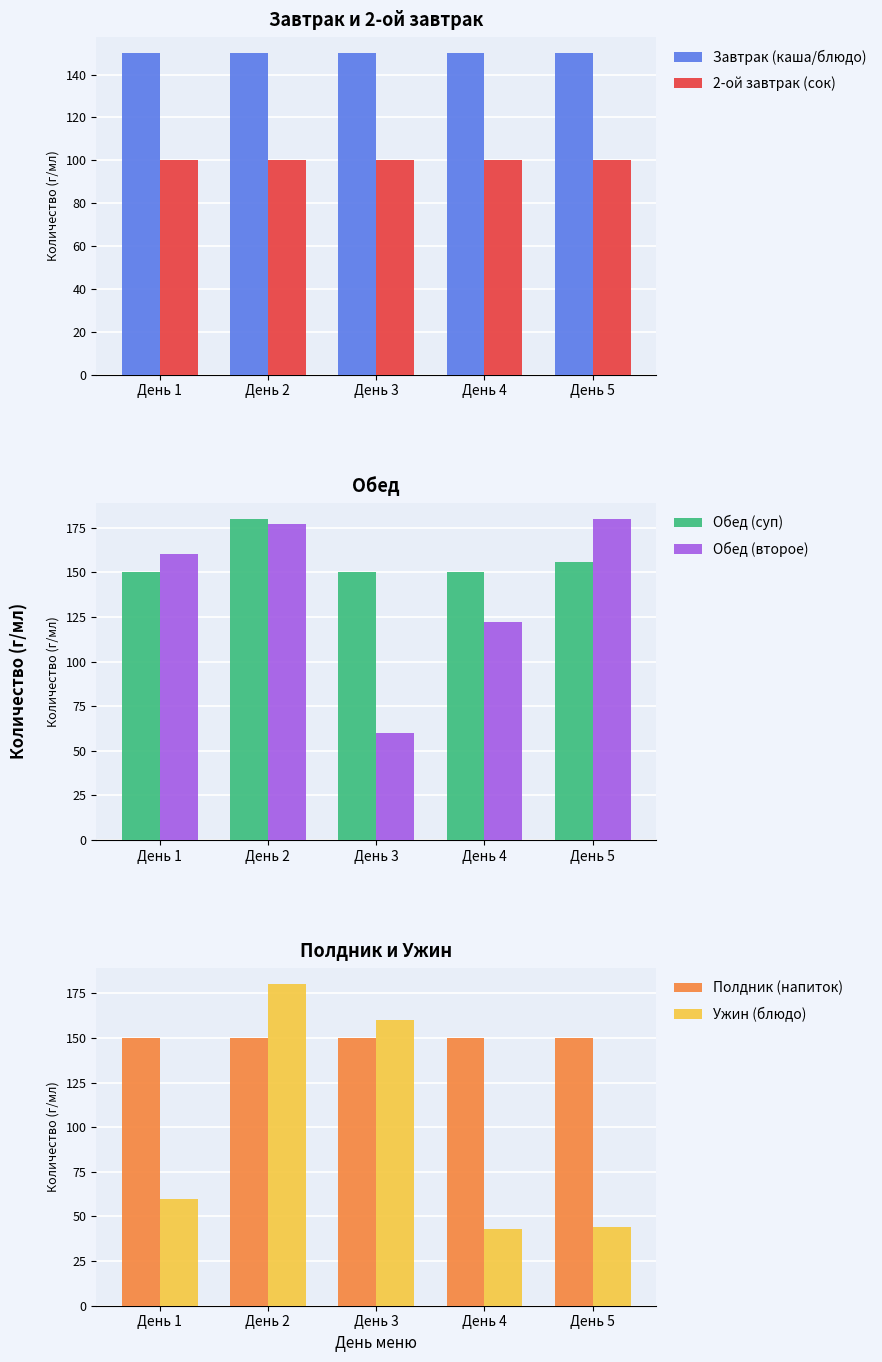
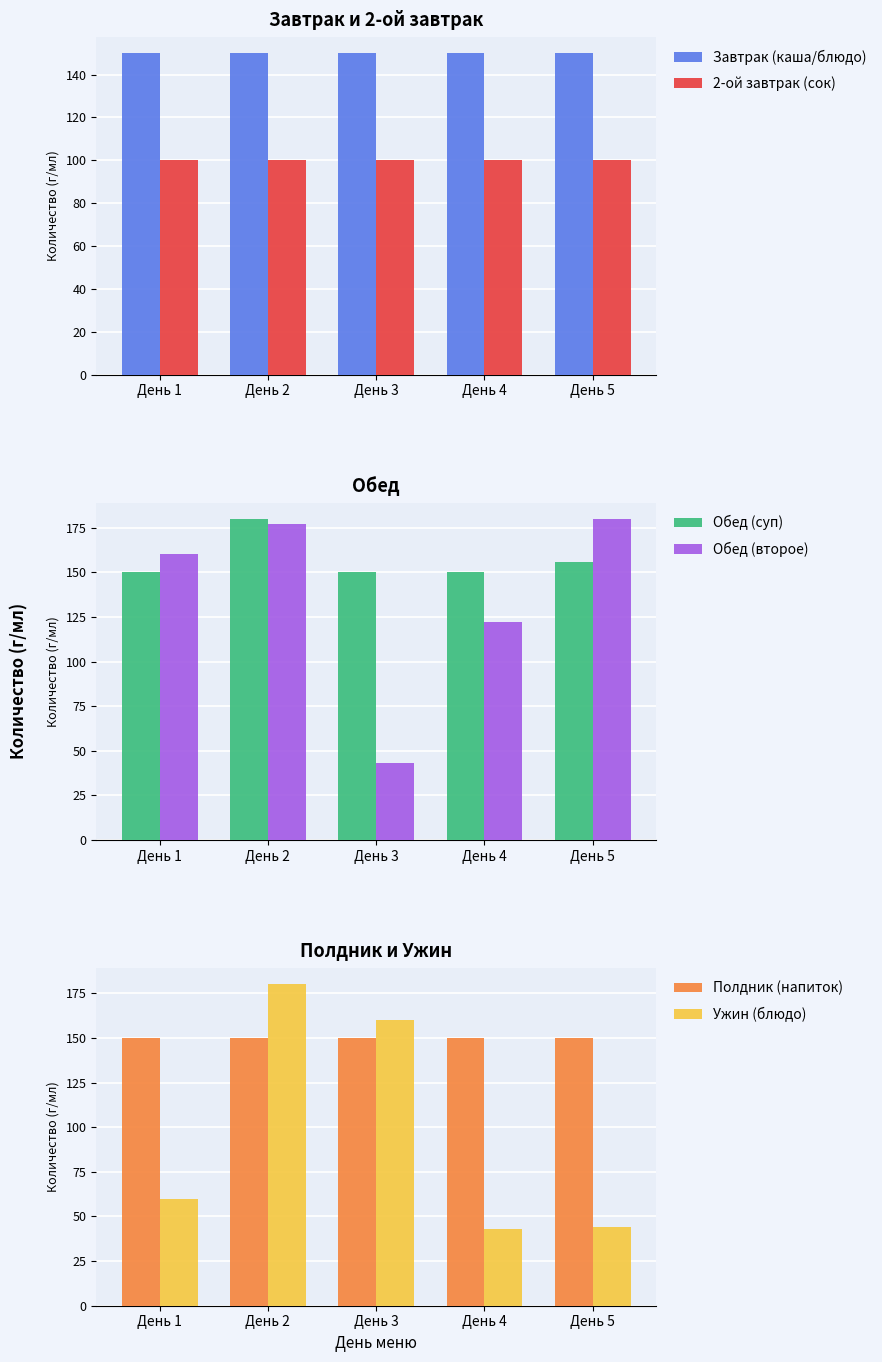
Обед, Обед (второе), День 3: 60 -> 43
